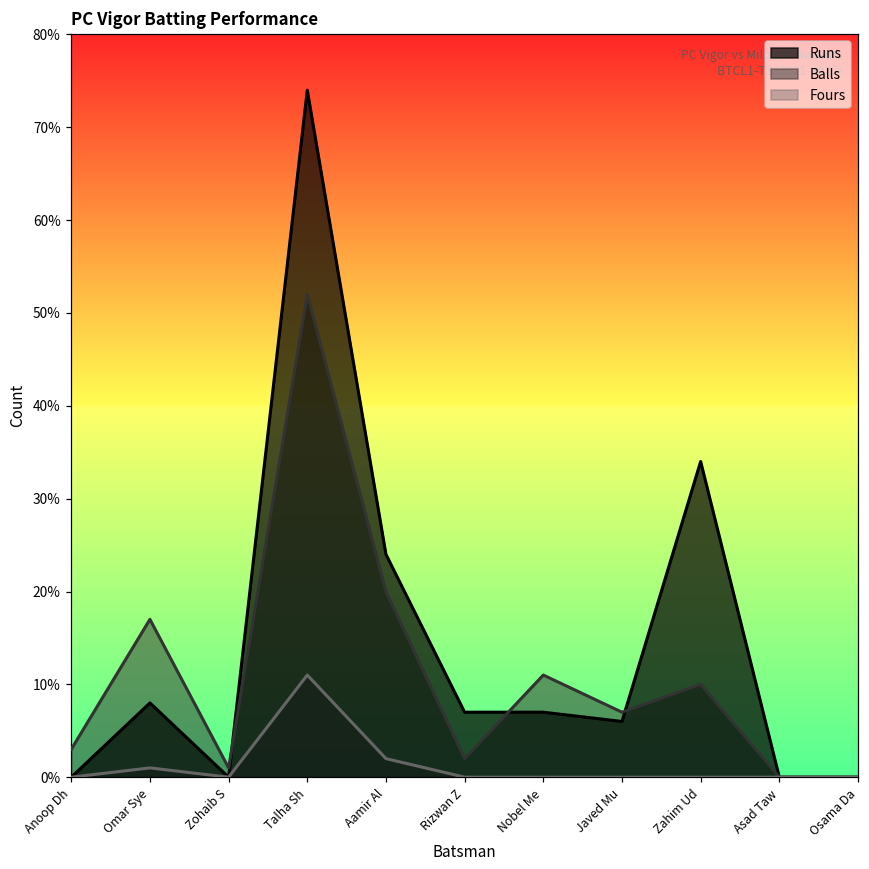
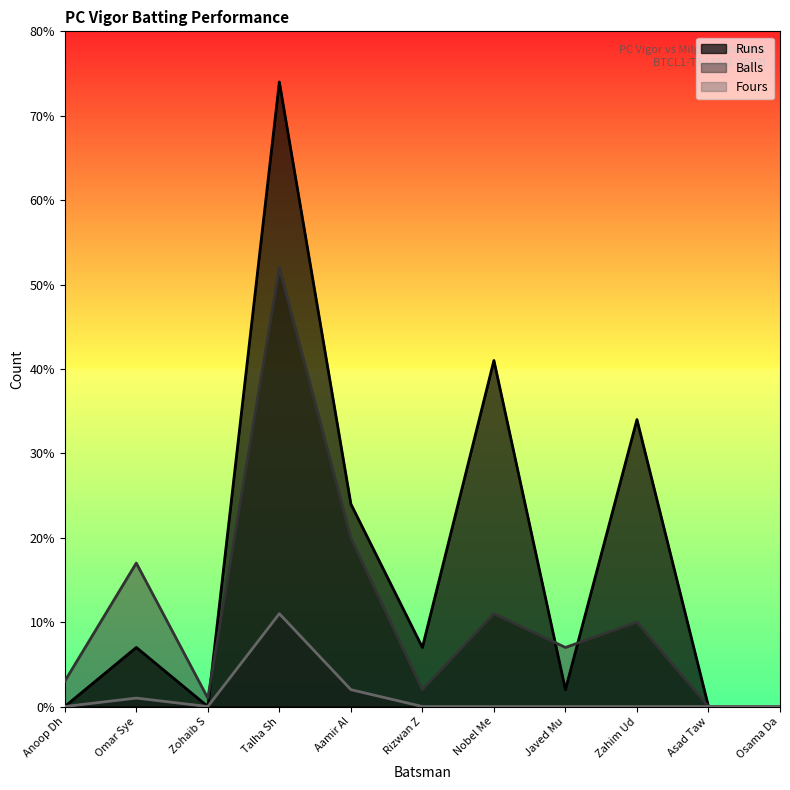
Runs, Omar Sye: 8% -> 7%
Runs, Nobel Me: 7% -> 41%
Runs, Javed Mu: 6% -> 2%
